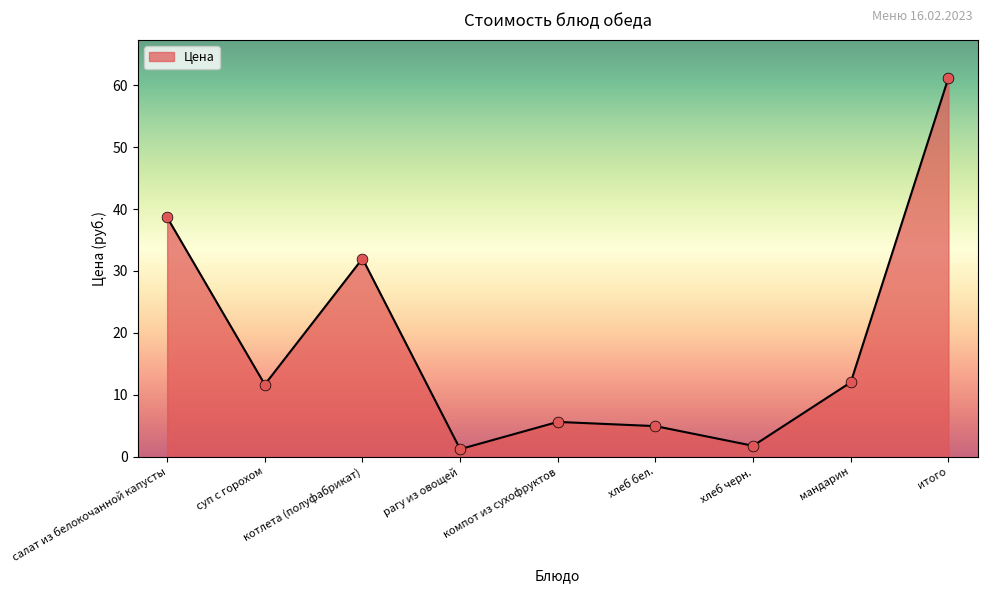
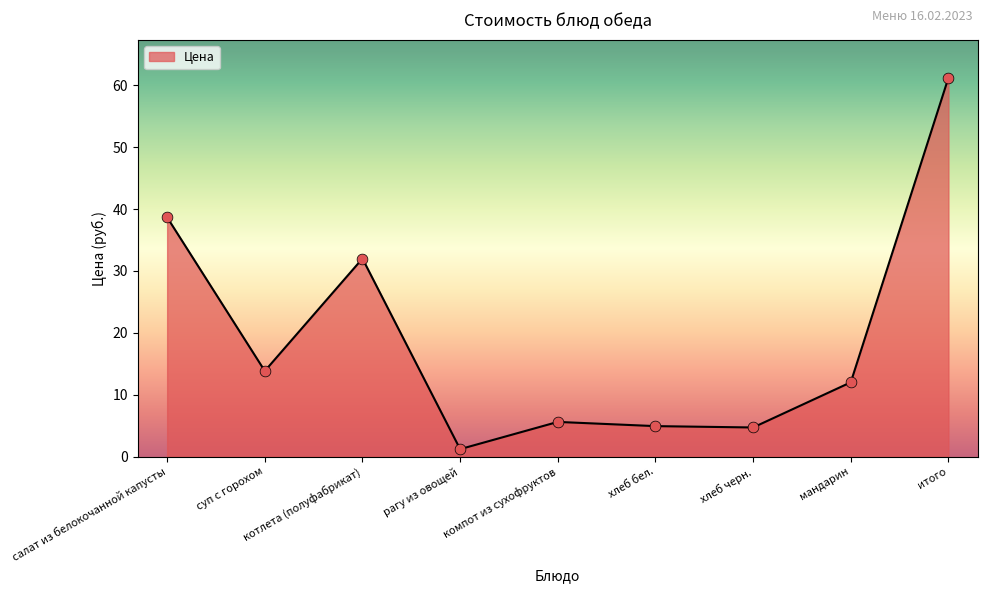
суп с горохом: 12 -> 14
хлеб черн.: 2 -> 5
